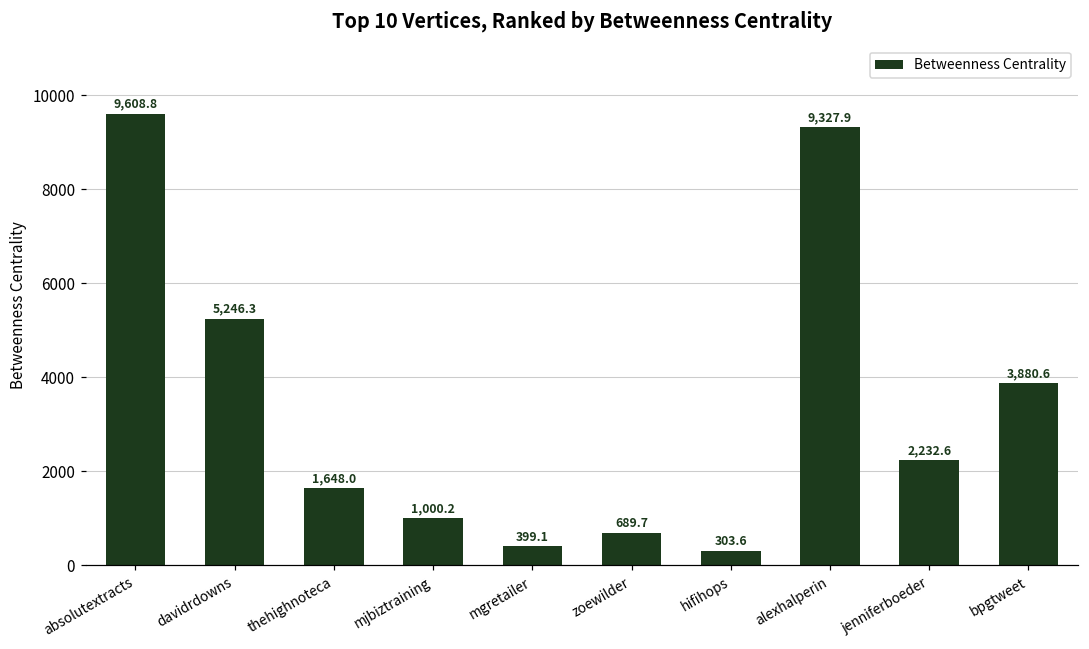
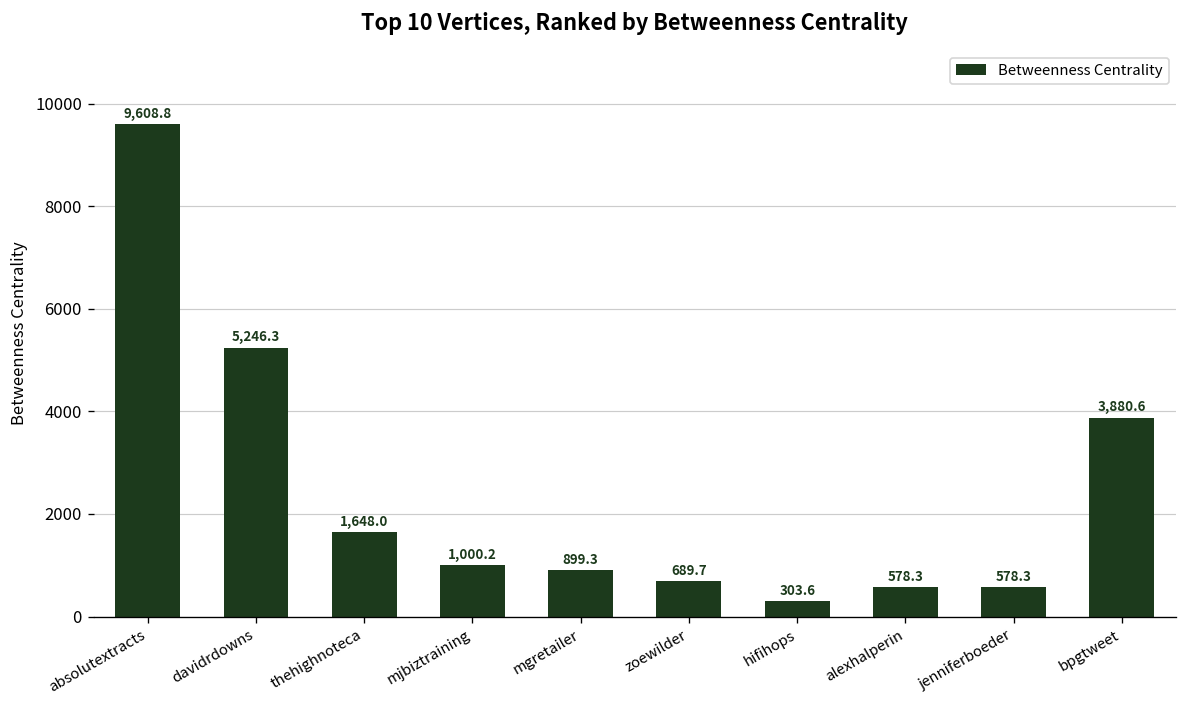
mgretailer: 399.1 -> 899.3
alexhalperin: 9,327.9 -> 578.3
jenniferboeder: 2,232.6 -> 578.3
